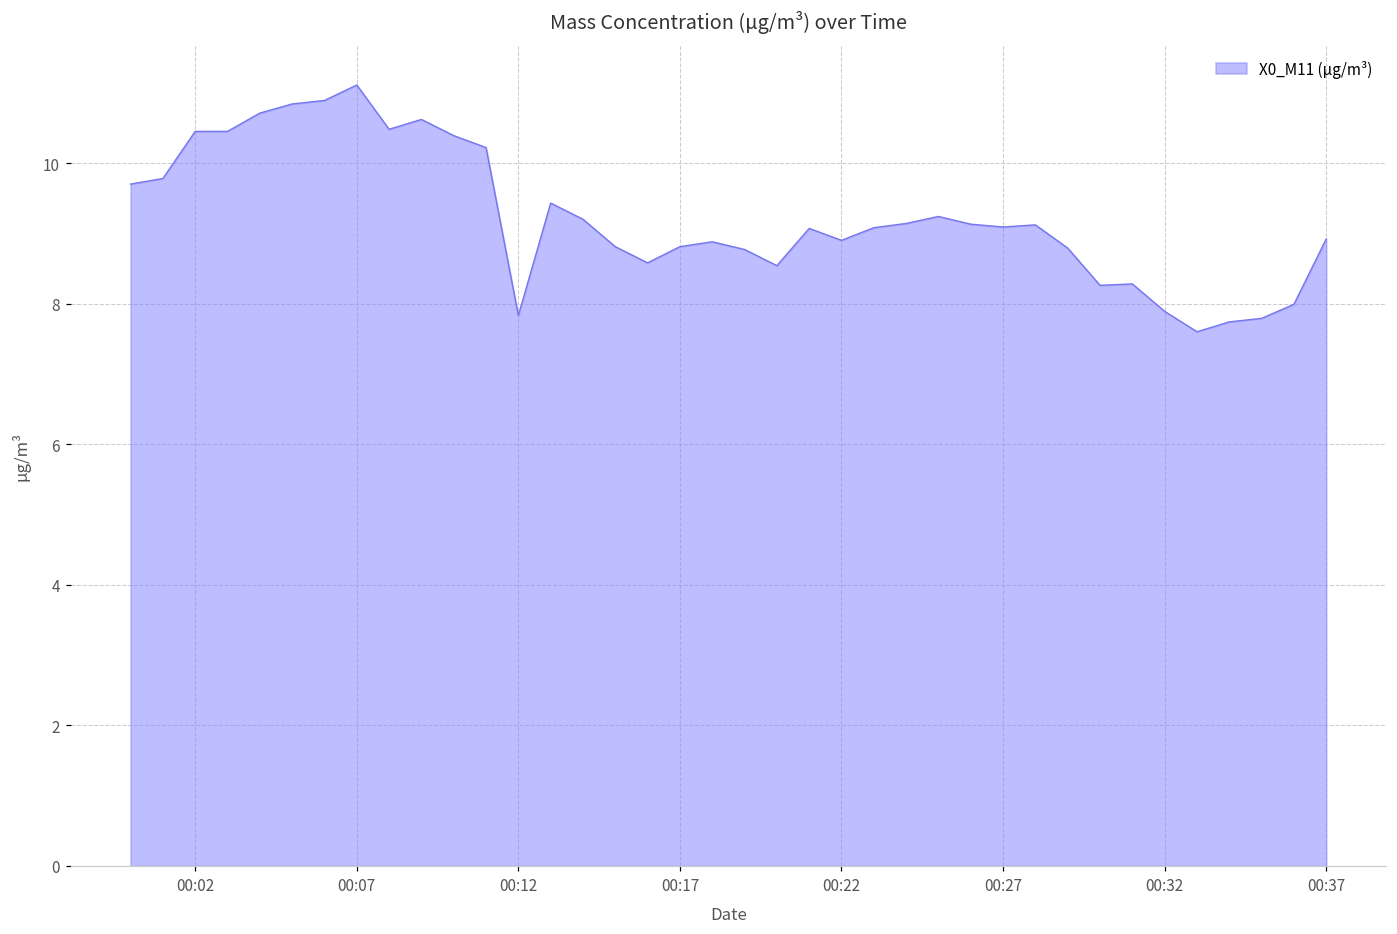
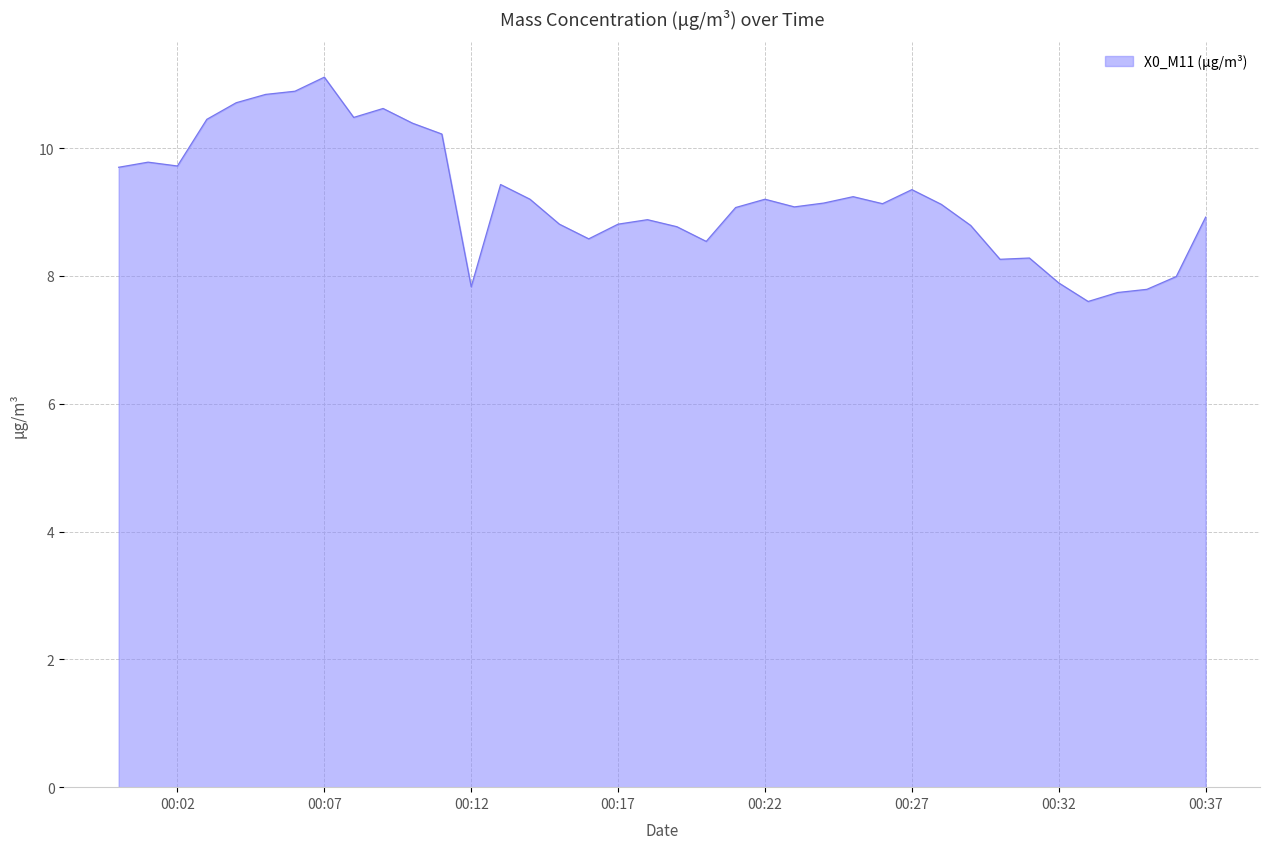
00:02: 10.5 -> 9.7
00:22: 8.9 -> 9.2
00:27: 9.1 -> 9.4
